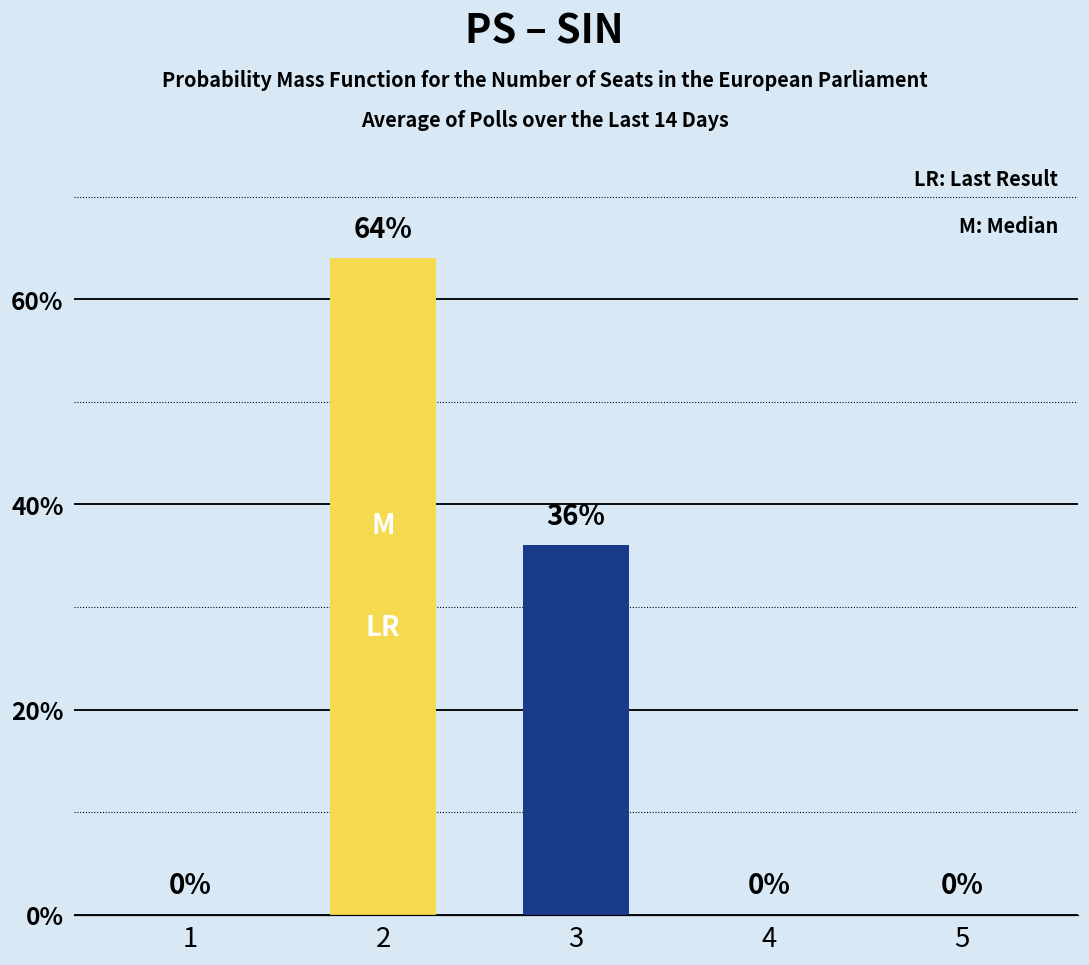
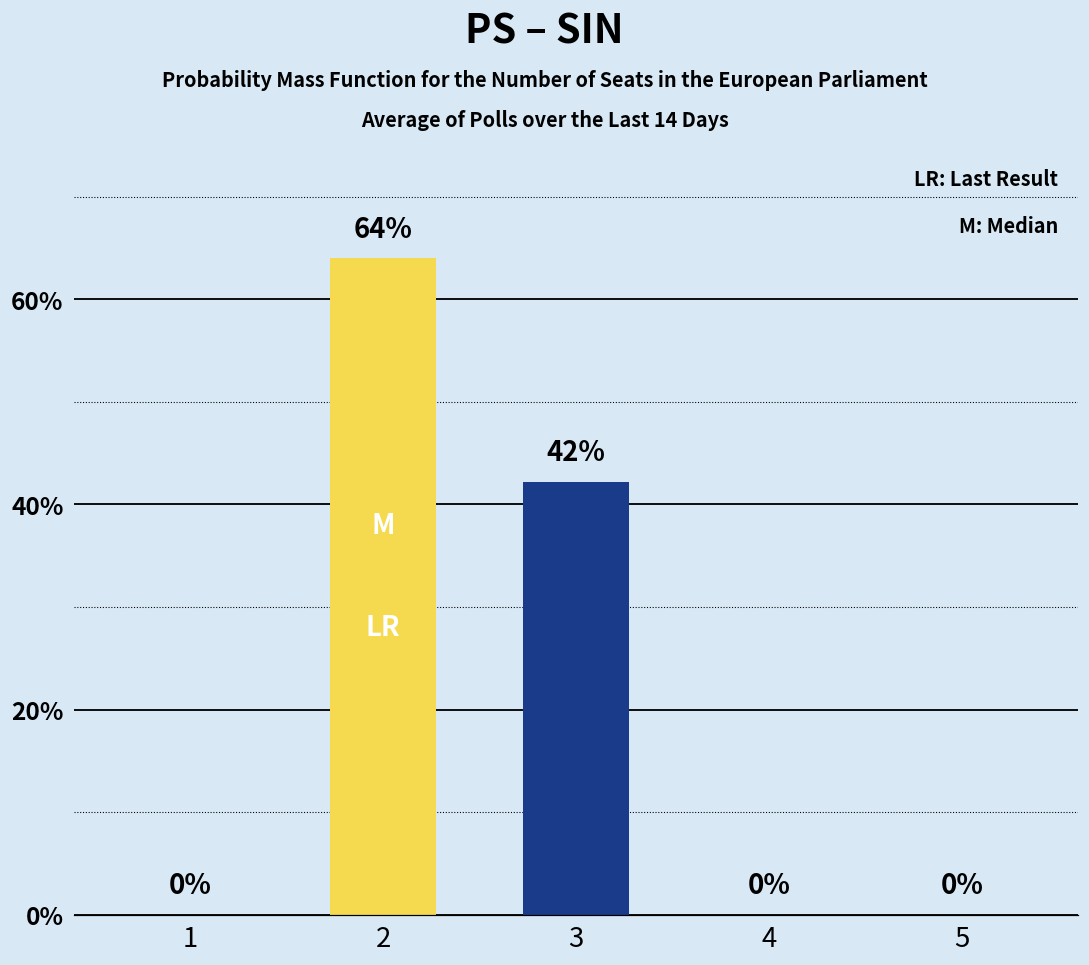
3: 36% -> 42%
